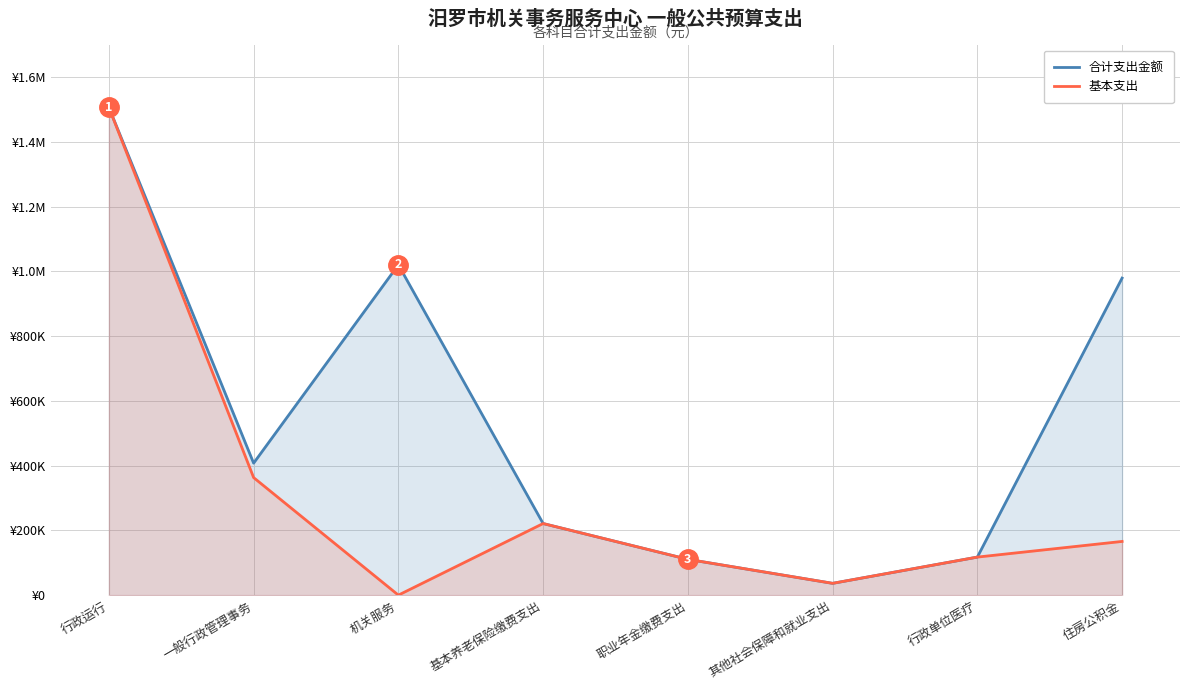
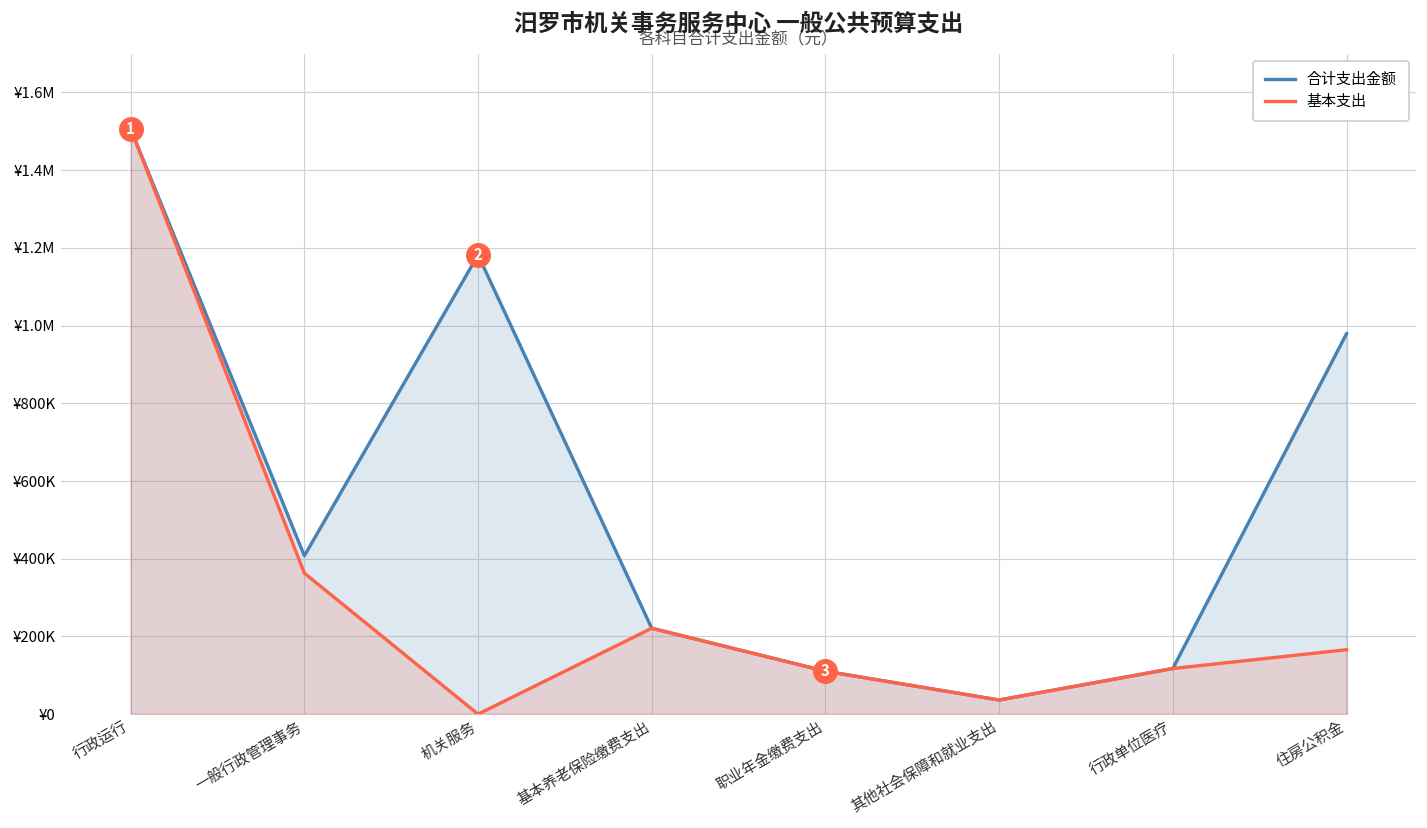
合计支出金额, 机关服务: ¥1020000 -> ¥1180000
